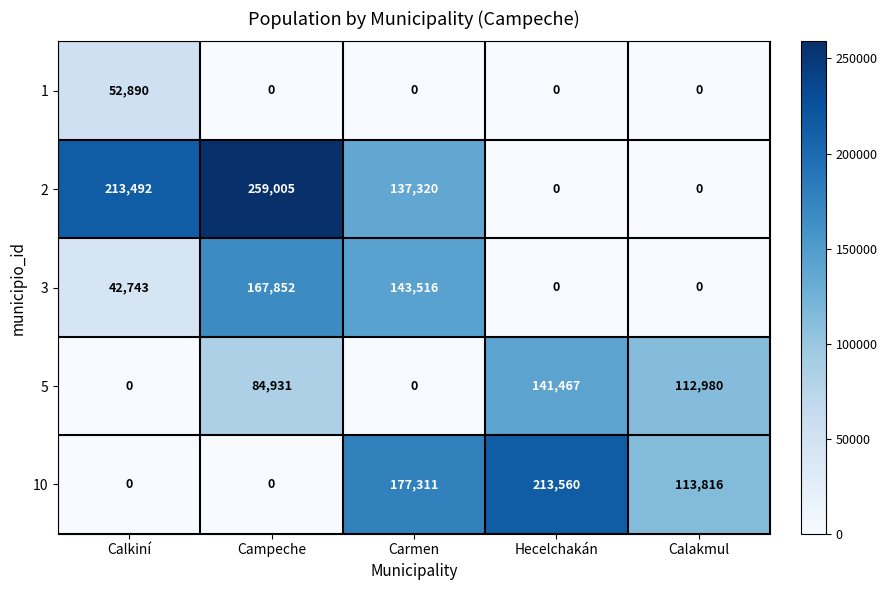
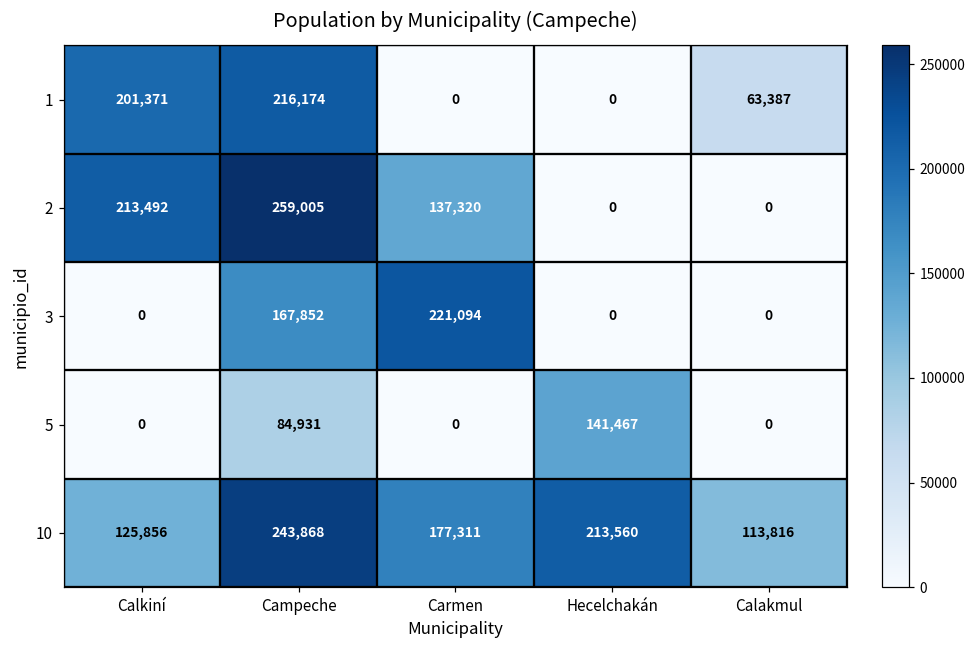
1, Calkiní: 52,890 -> 201,371
1, Campeche: 0 -> 216,174
1, Calakmul: 0 -> 63,387
3, Calkiní: 42,743 -> 0
3, Carmen: 143,516 -> 221,094
5, Calakmul: 112,980 -> 0
10, Calkiní: 0 -> 125,856
10, Campeche: 0 -> 243,868
